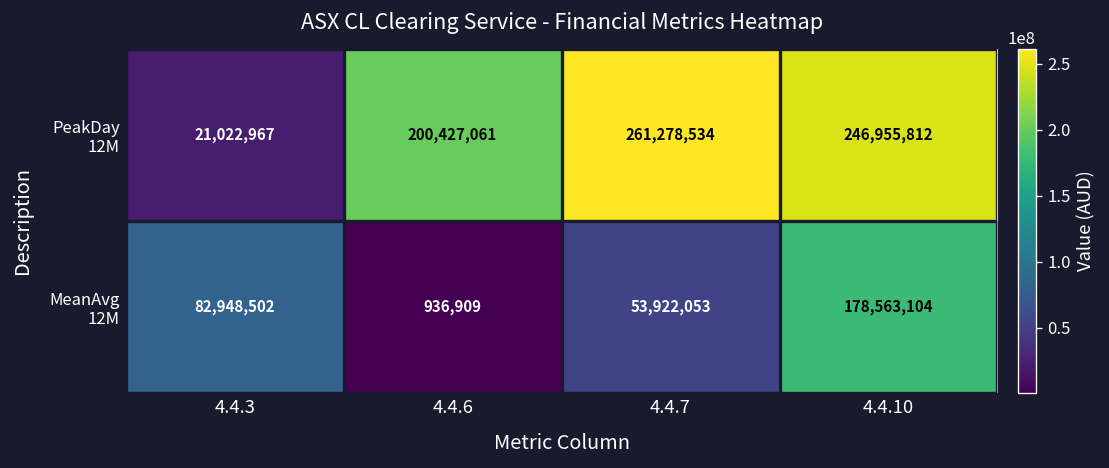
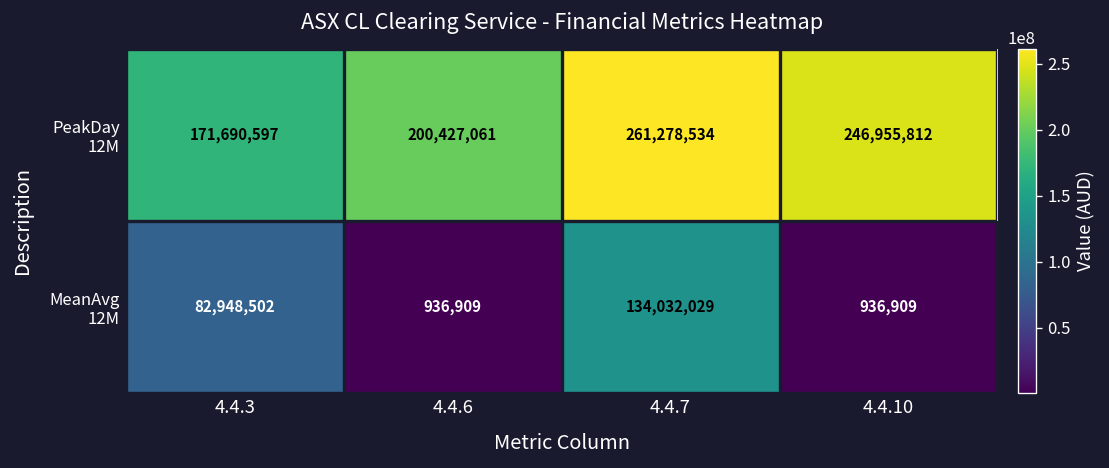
PeakDay 12M, 4.4.3: 21,022,967 -> 171,690,597
MeanAvg 12M, 4.4.7: 53,922,053 -> 134,032,029
MeanAvg 12M, 4.4.10: 178,563,104 -> 936,909
